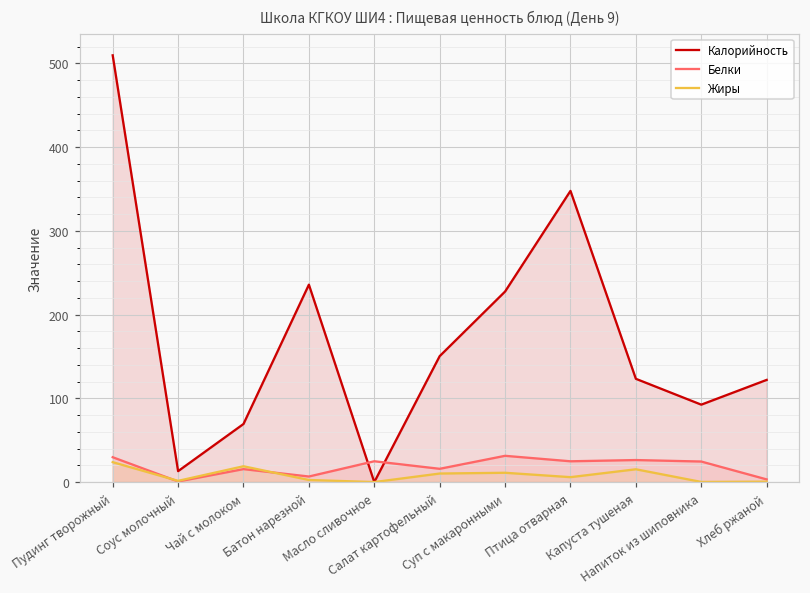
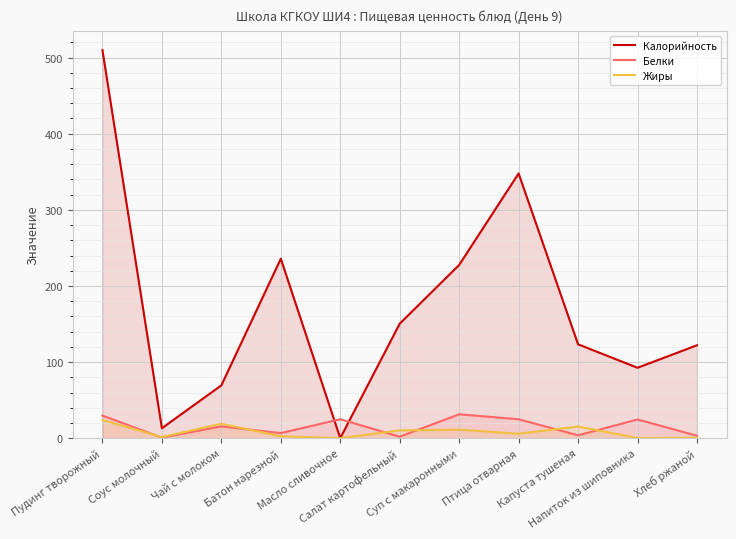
Белки, Салат картофельный: 20 -> 0
Белки, Капуста тушеная: 30 -> 0
